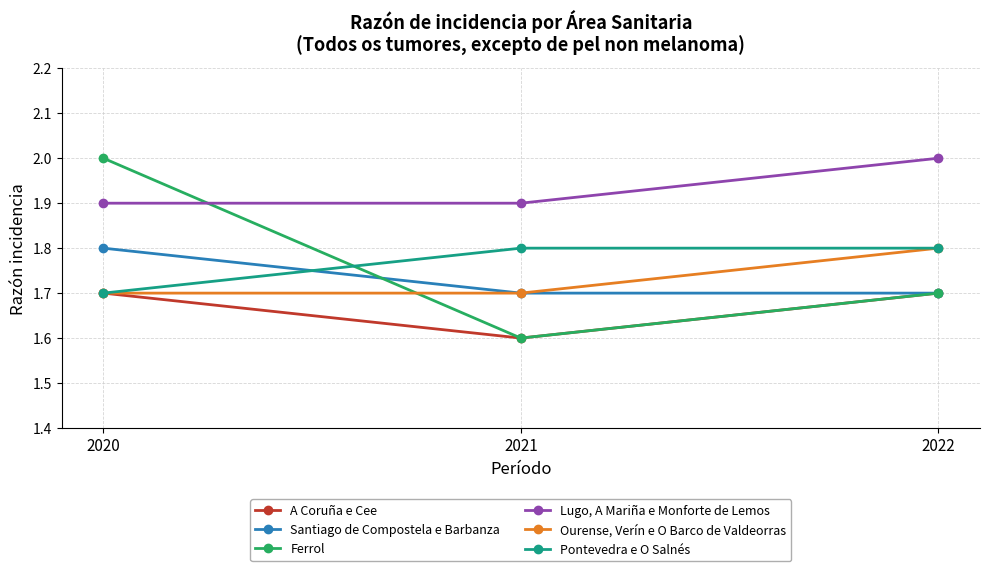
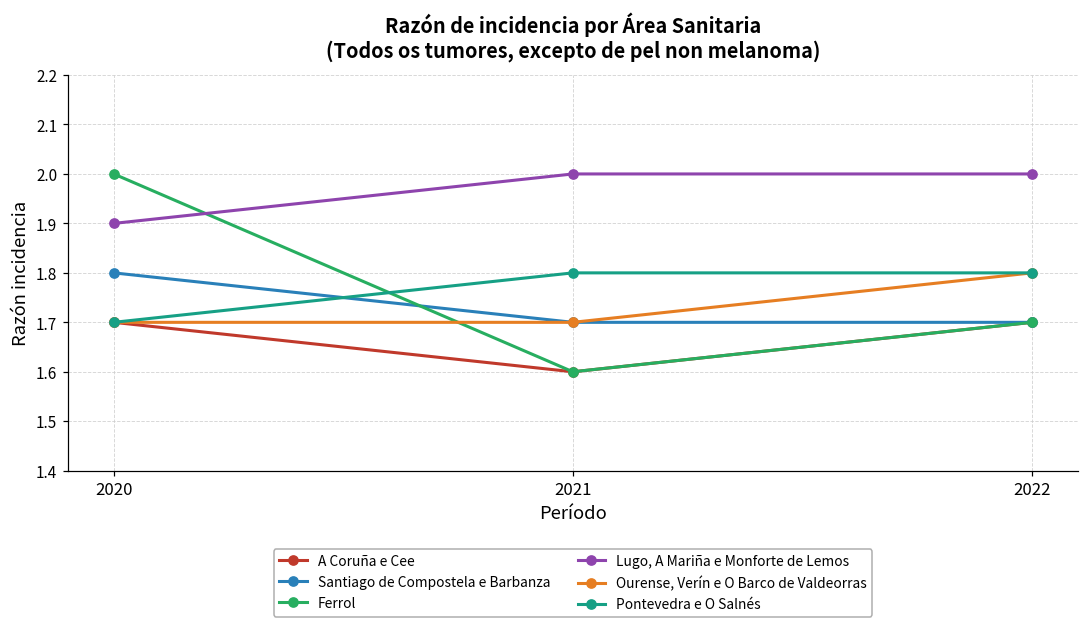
Lugo, A Mariña e Monforte de Lemos, 2021: 1.9 -> 2.0
